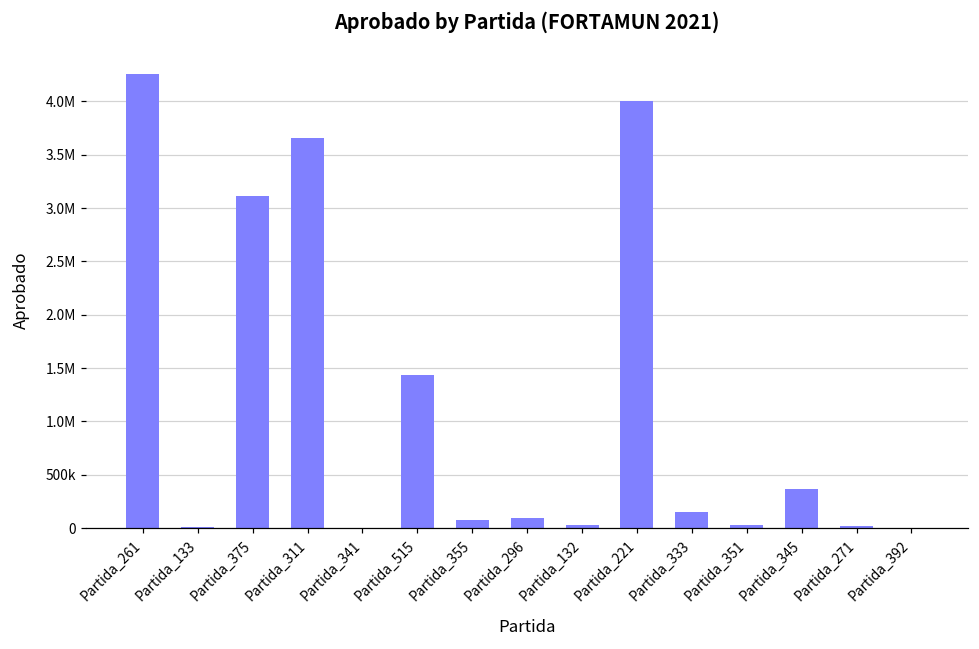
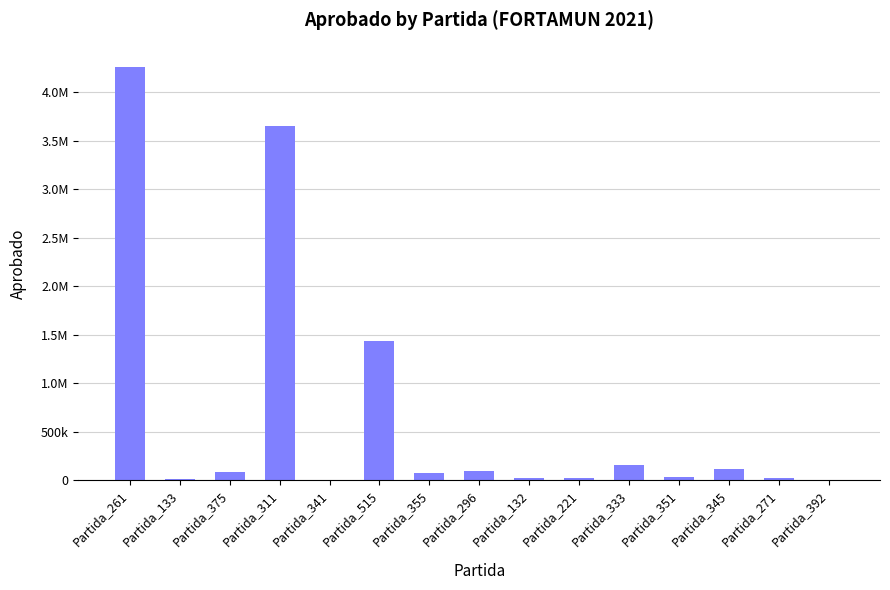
Partida_375: 3100000 -> 100000
Partida_221: 4000000 -> 0
Partida_345: 400000 -> 100000
